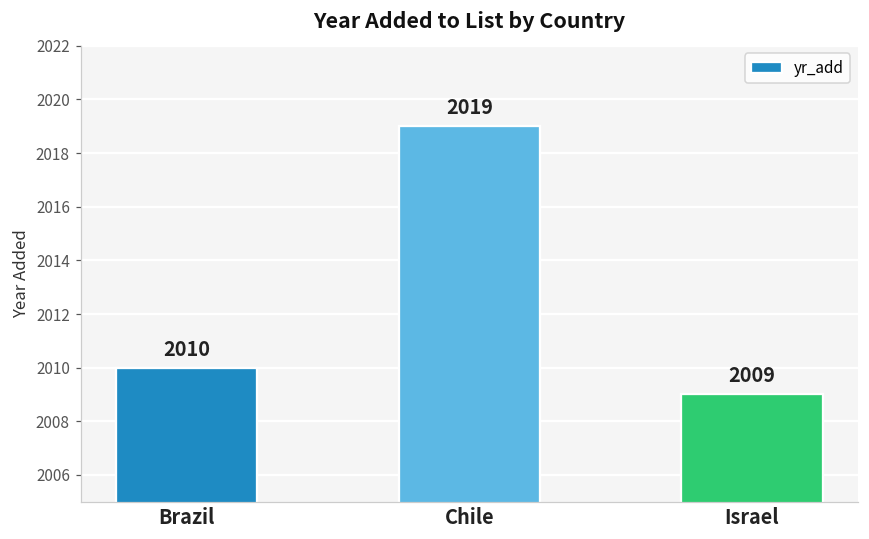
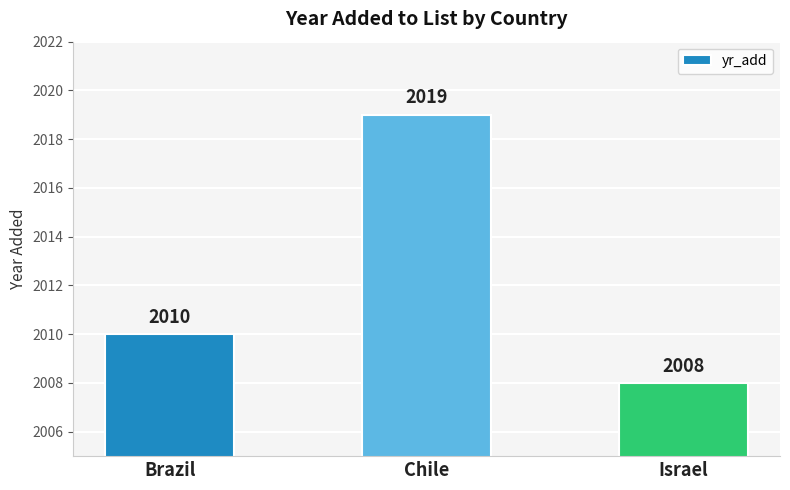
Israel: 2009 -> 2008
